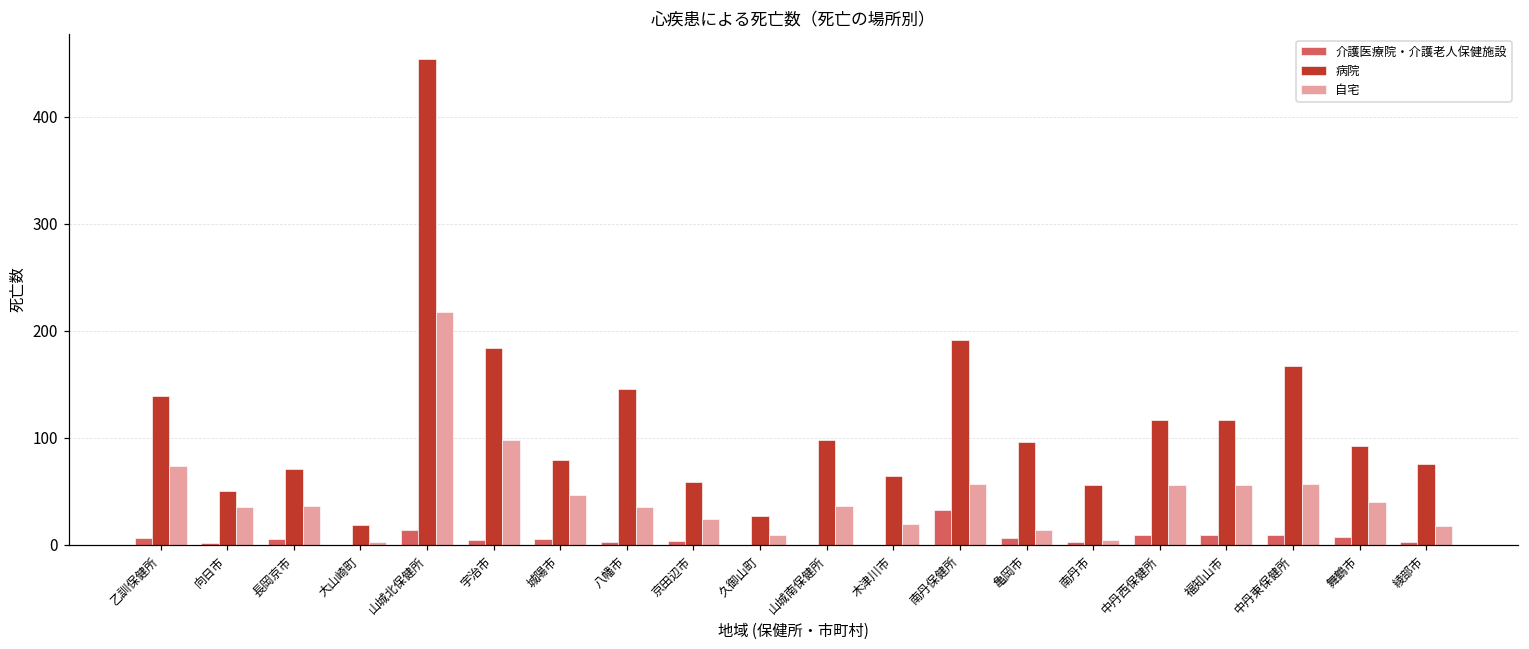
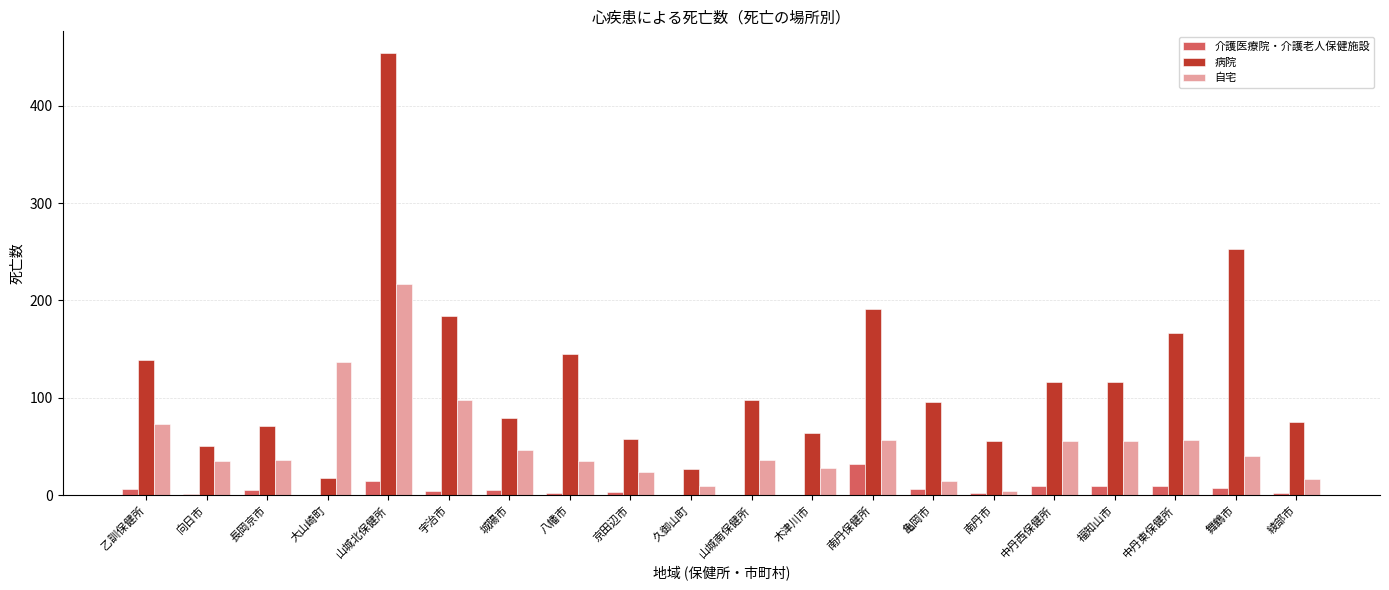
自宅, 大山崎町: 0 -> 140
自宅, 木津川市: 20 -> 30
病院, 舞鶴市: 90 -> 250
